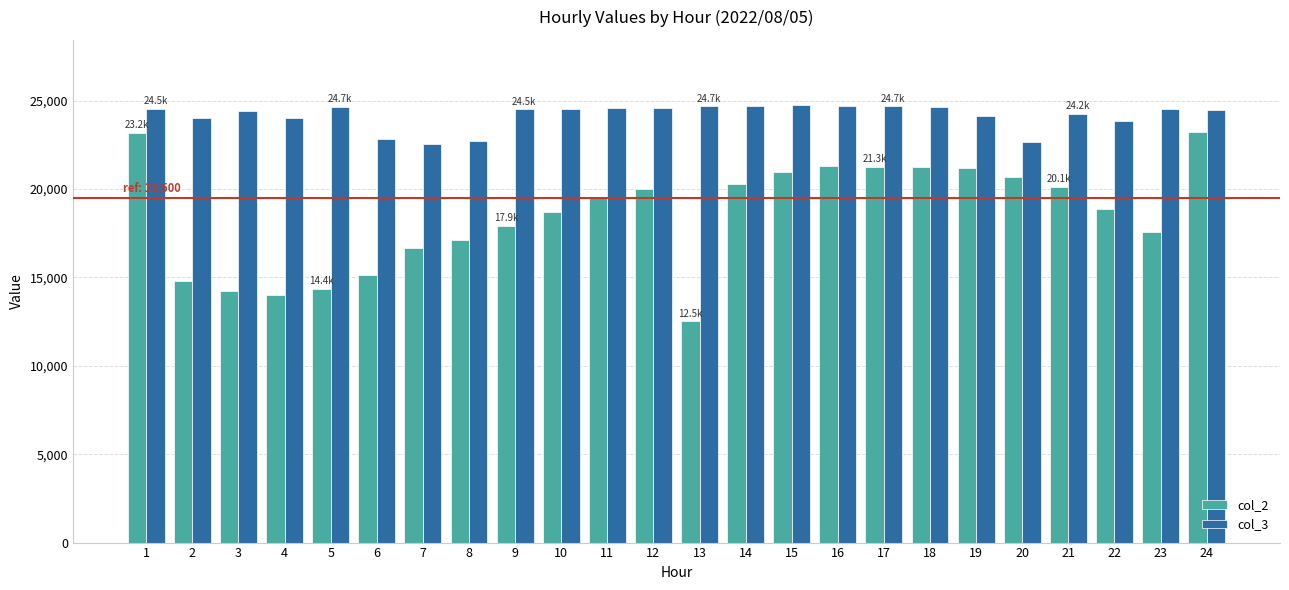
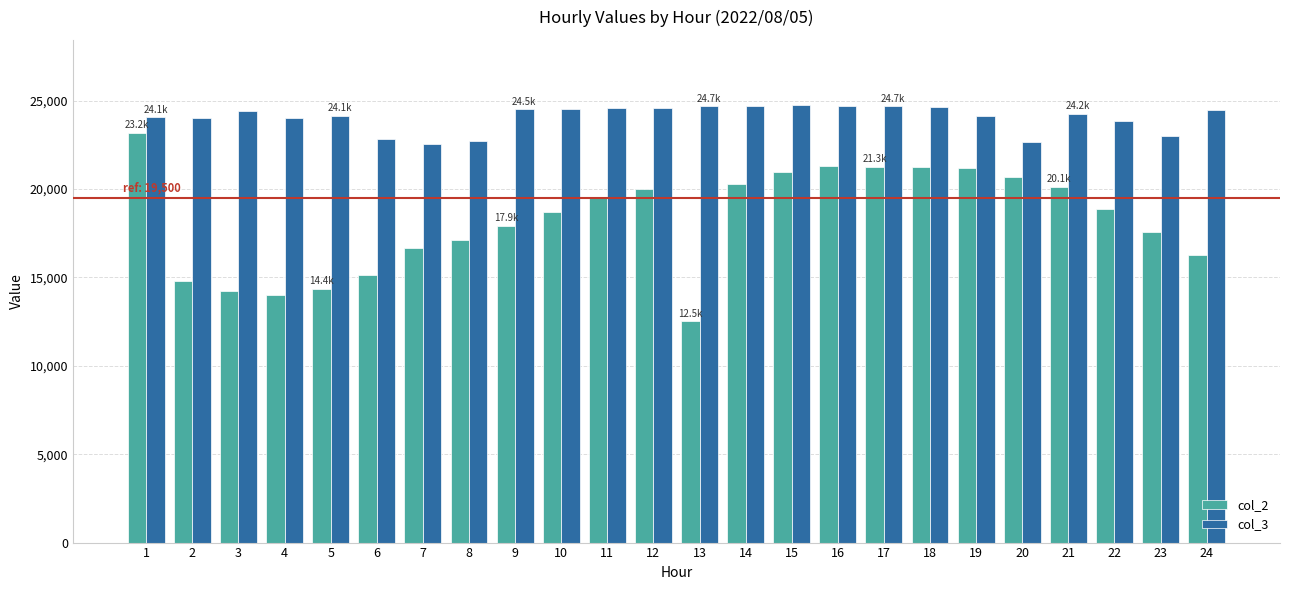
col_3, 1: 24.5k -> 24.1k
col_3, 5: 24.7k -> 24.1k
col_3, 23: 24,500 -> 23,000
col_2, 24: 23,200 -> 16,300
